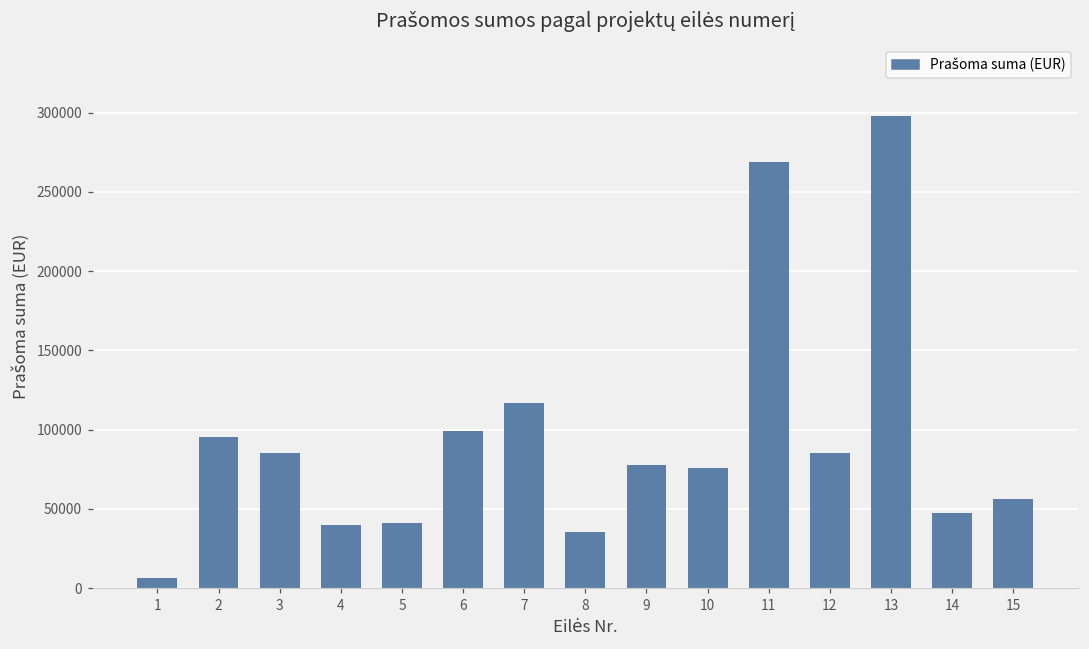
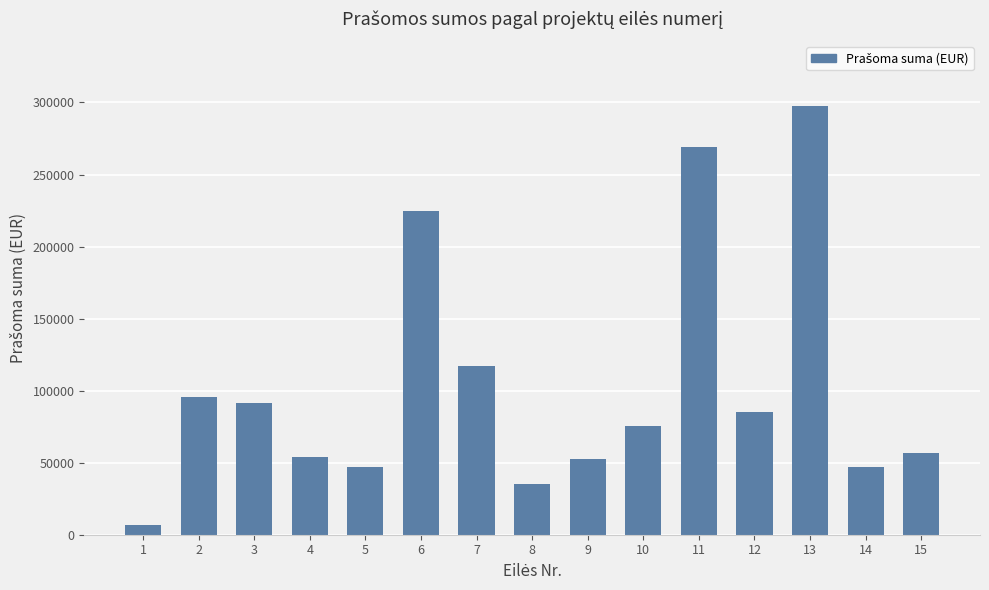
3: 85000 -> 92000
4: 40000 -> 54000
5: 41000 -> 47000
6: 99000 -> 225000
9: 77000 -> 53000
